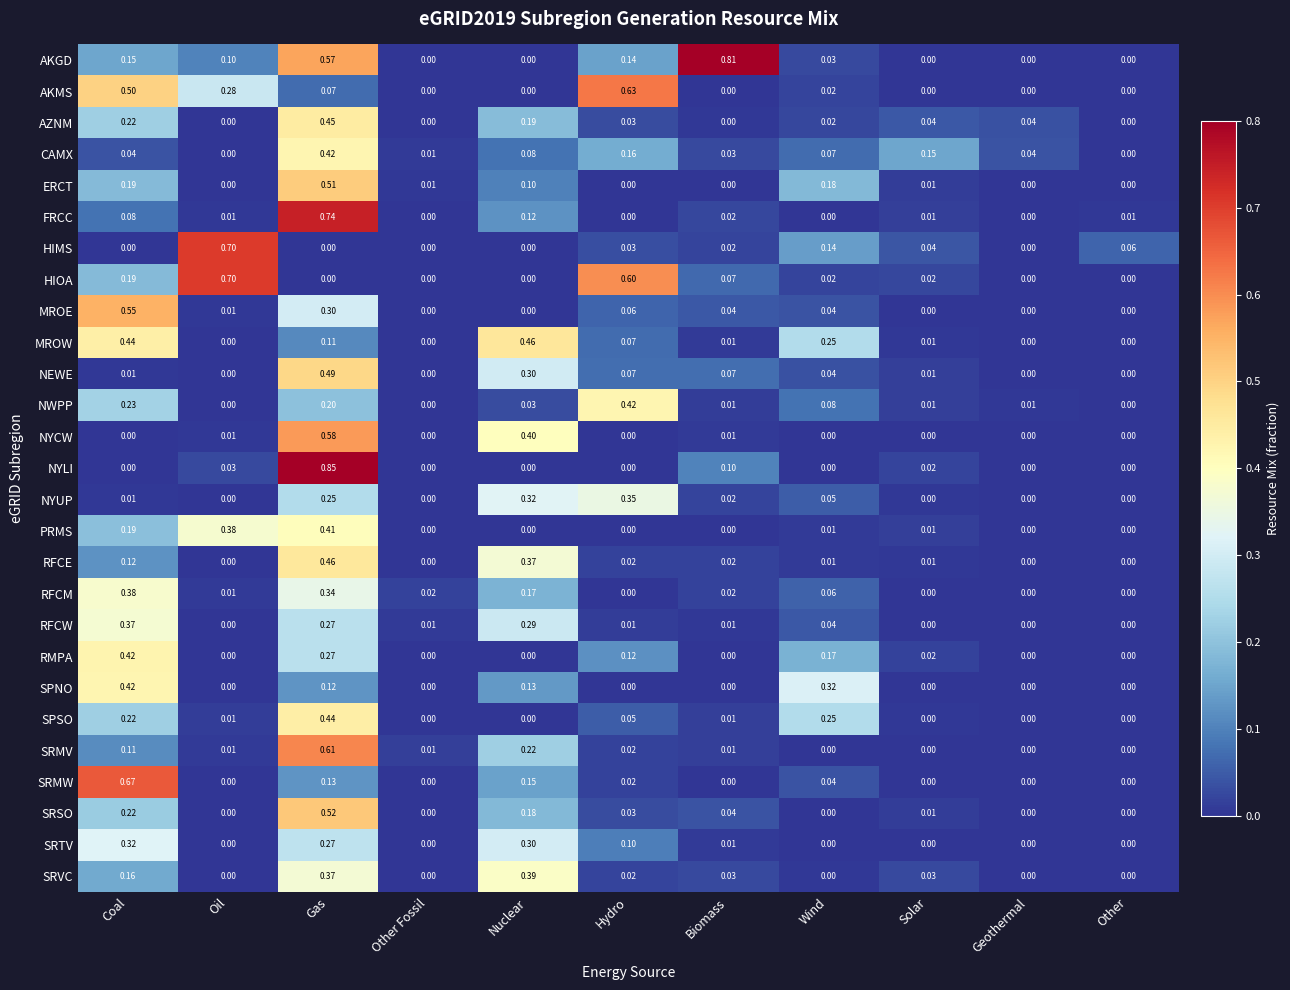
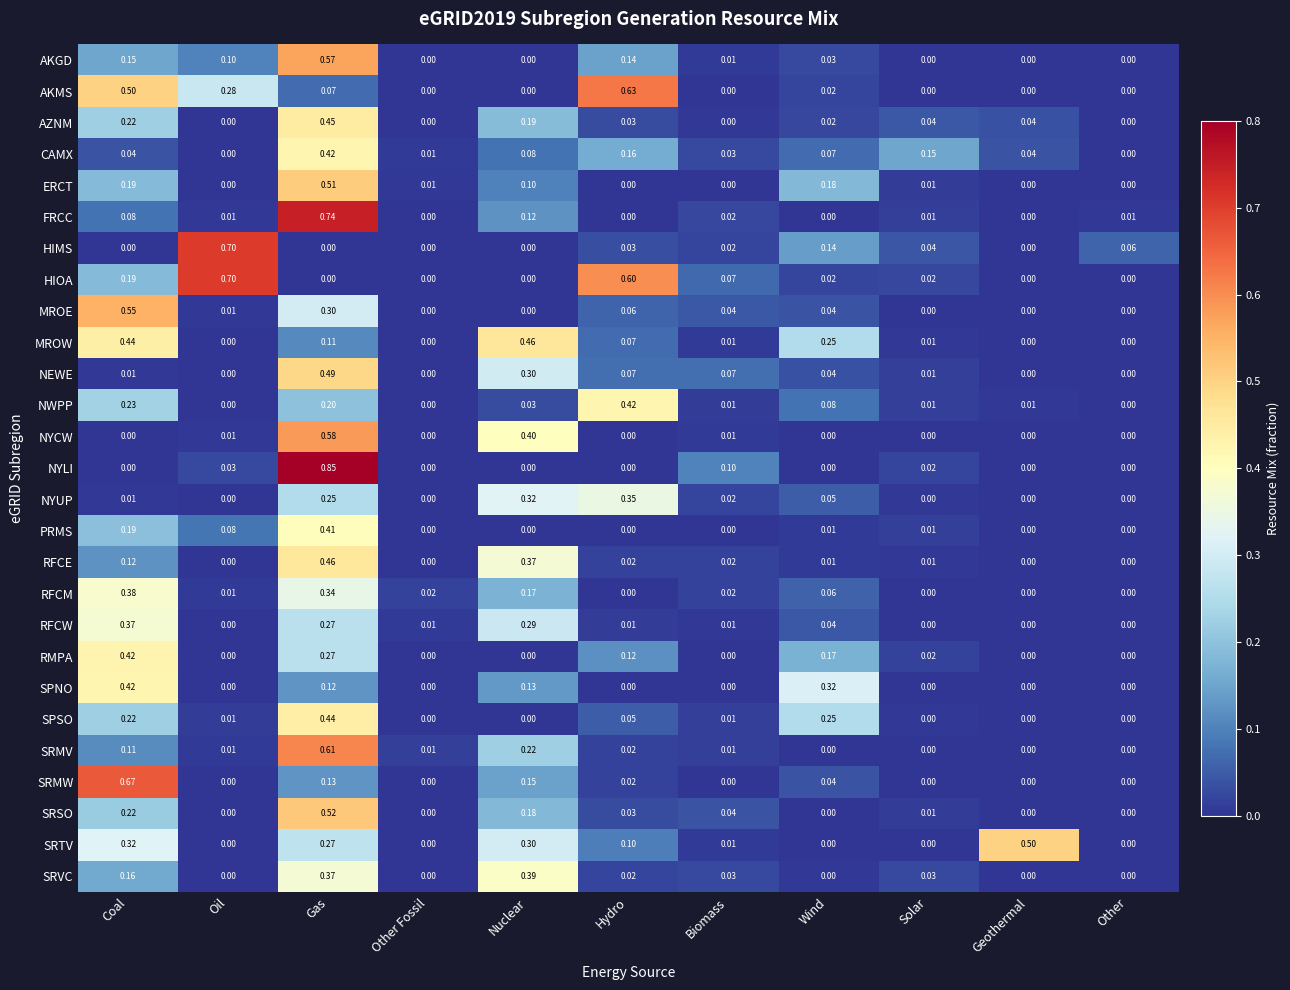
AKGD, Biomass: 0.81 -> 0.01
PRMS, Oil: 0.38 -> 0.08
SRTV, Geothermal: 0.00 -> 0.50
